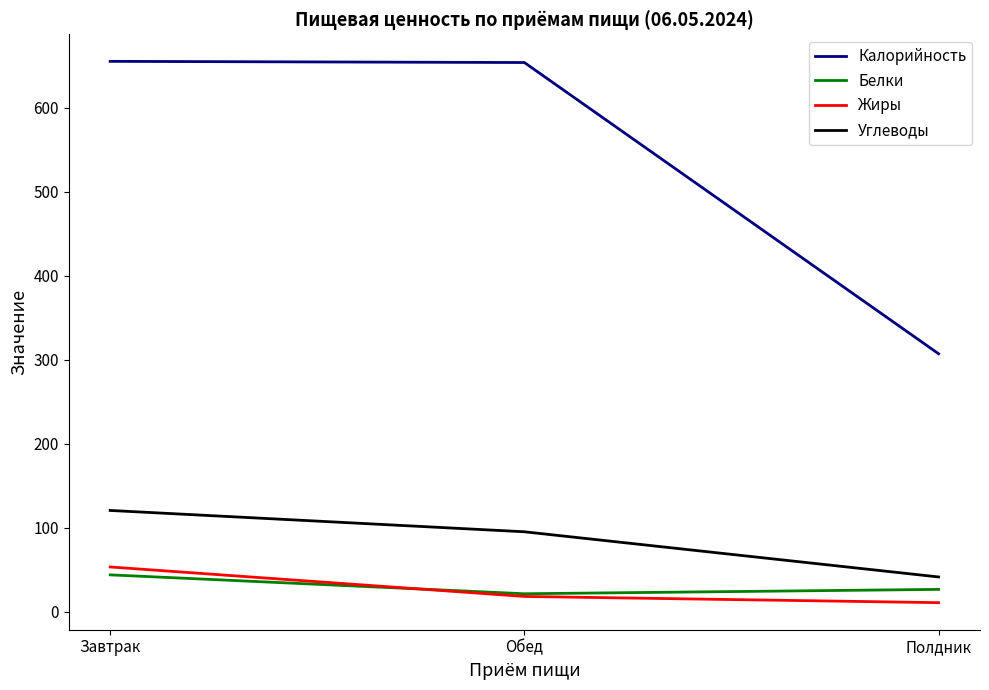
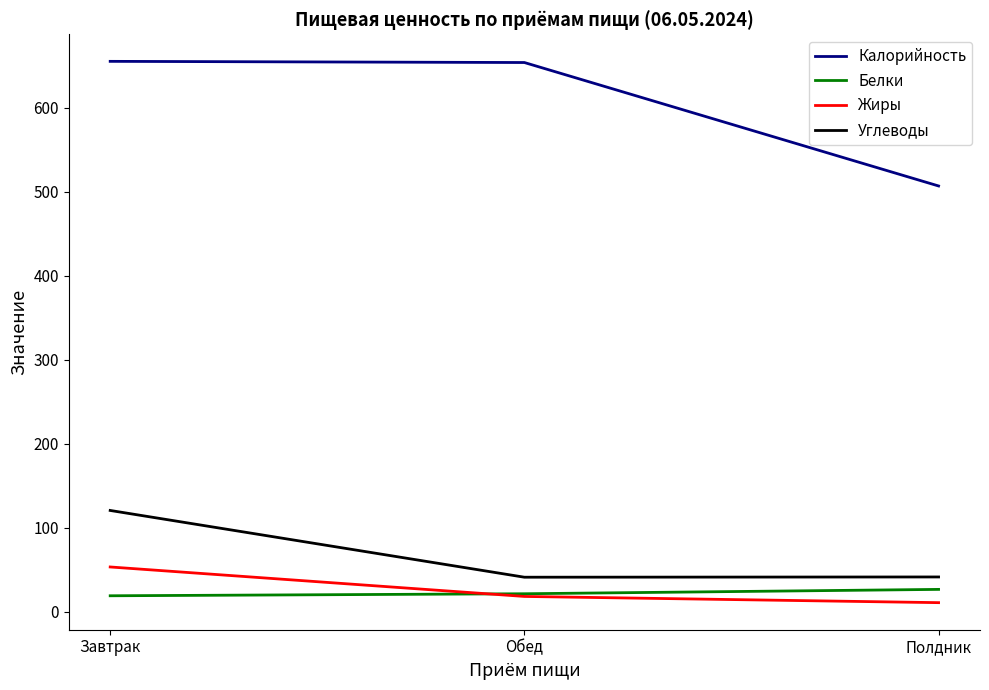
Белки, Завтрак: 40 -> 20
Углеводы, Обед: 100 -> 40
Калорийность, Полдник: 310 -> 510
